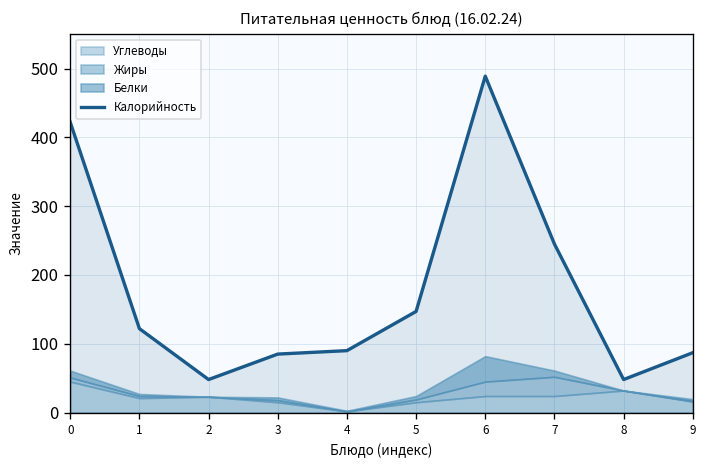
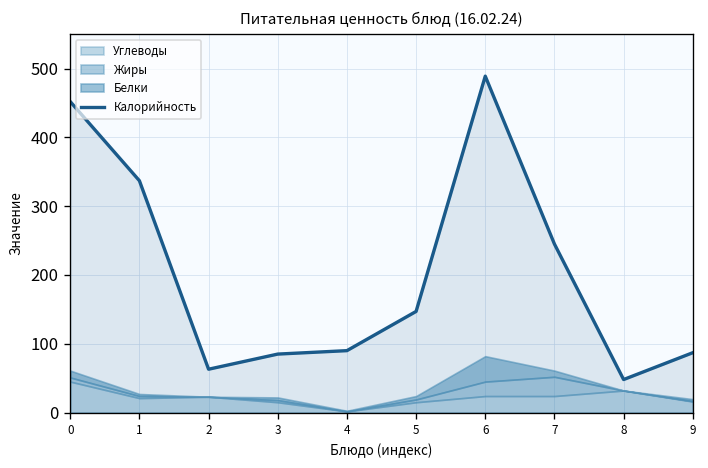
Калорийность, 0: 420 -> 450
Калорийность, 1: 120 -> 340
Калорийность, 2: 50 -> 60
